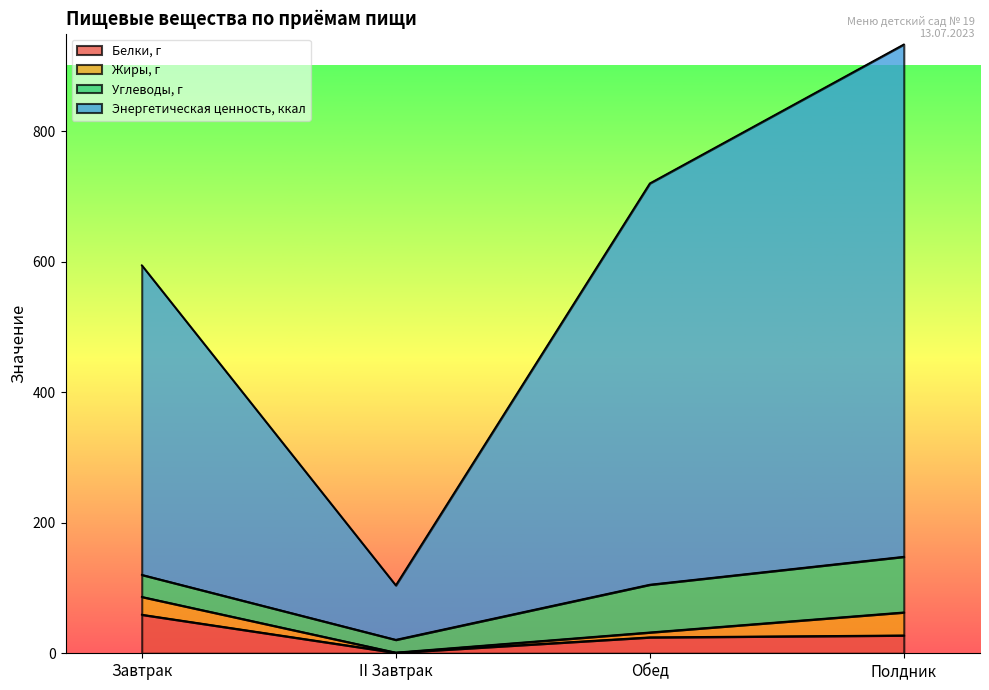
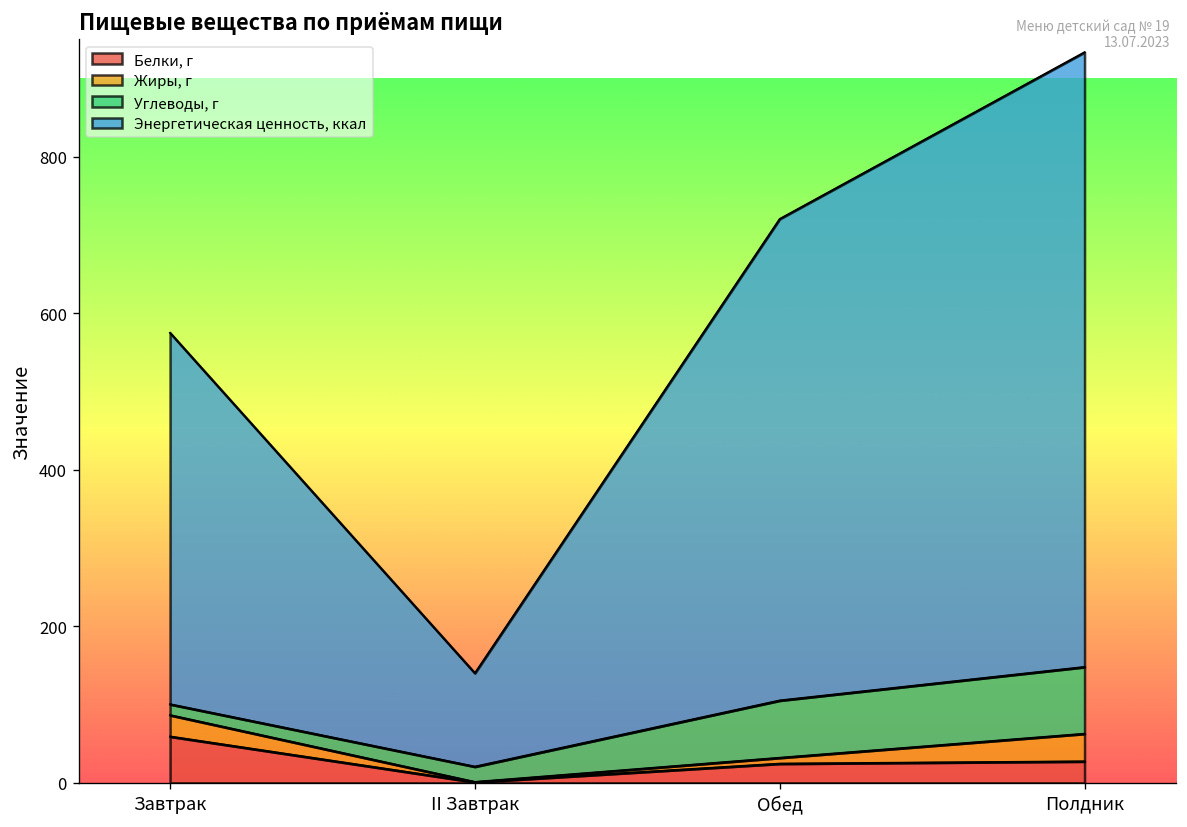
Углеводы, г, Завтрак: 30 -> 10
Энергетическая ценность, ккал, II Завтрак: 80 -> 120
